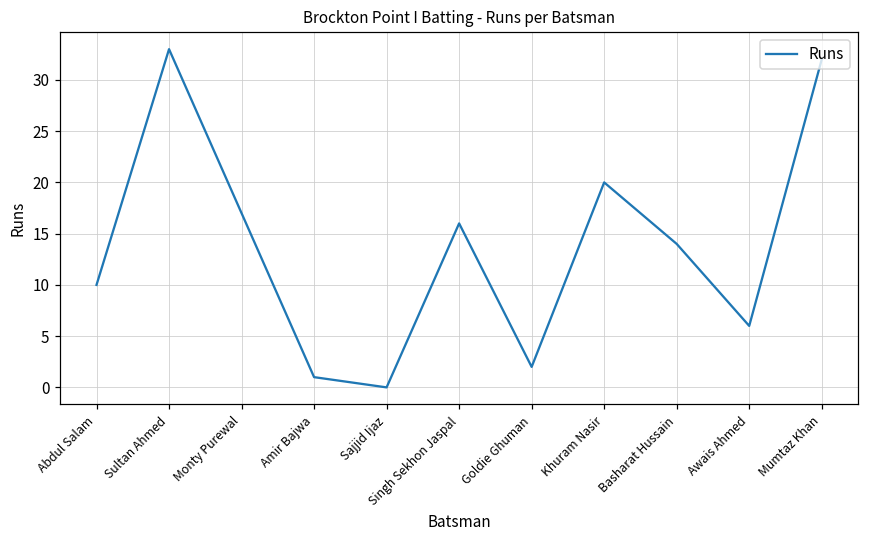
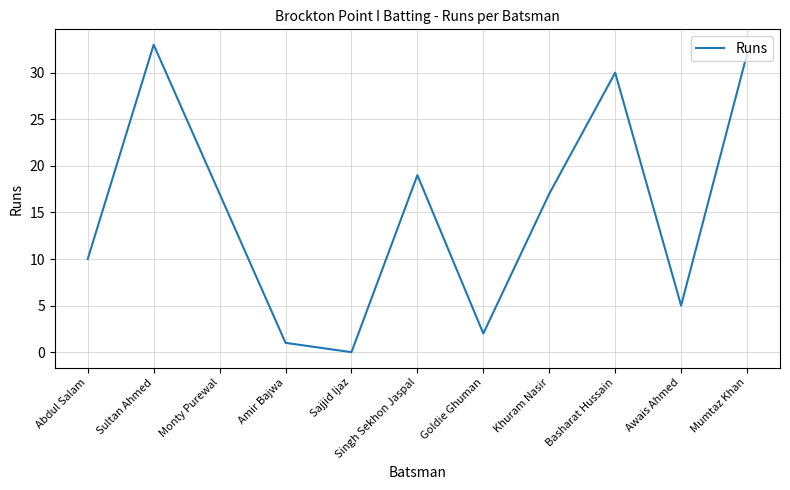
Singh Sekhon Jaspal: 16 -> 19
Khuram Nasir: 20 -> 17
Basharat Hussain: 14 -> 30
Awais Ahmed: 6 -> 5
